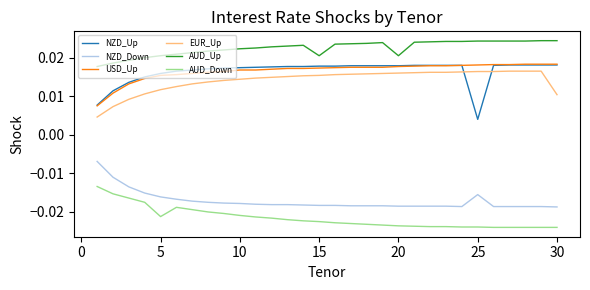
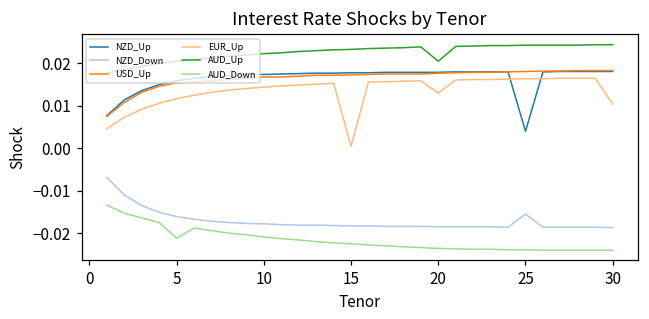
EUR_Up, 15: 0.015 -> 0.001
AUD_Up, 15: 0.021 -> 0.023
EUR_Up, 20: 0.016 -> 0.013
